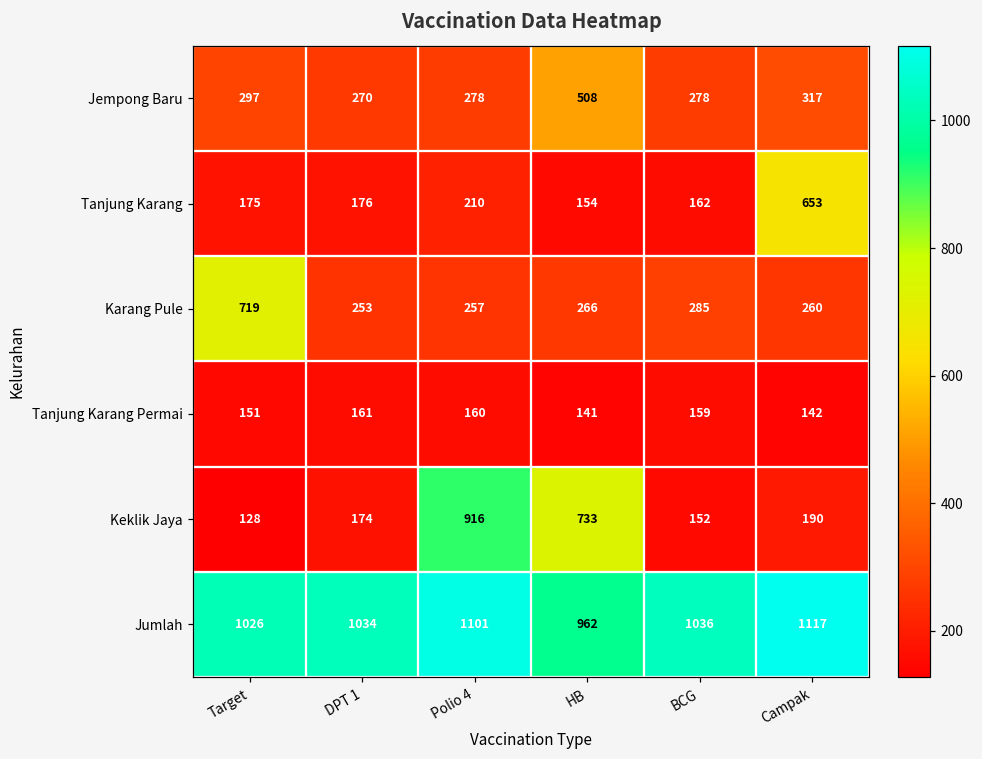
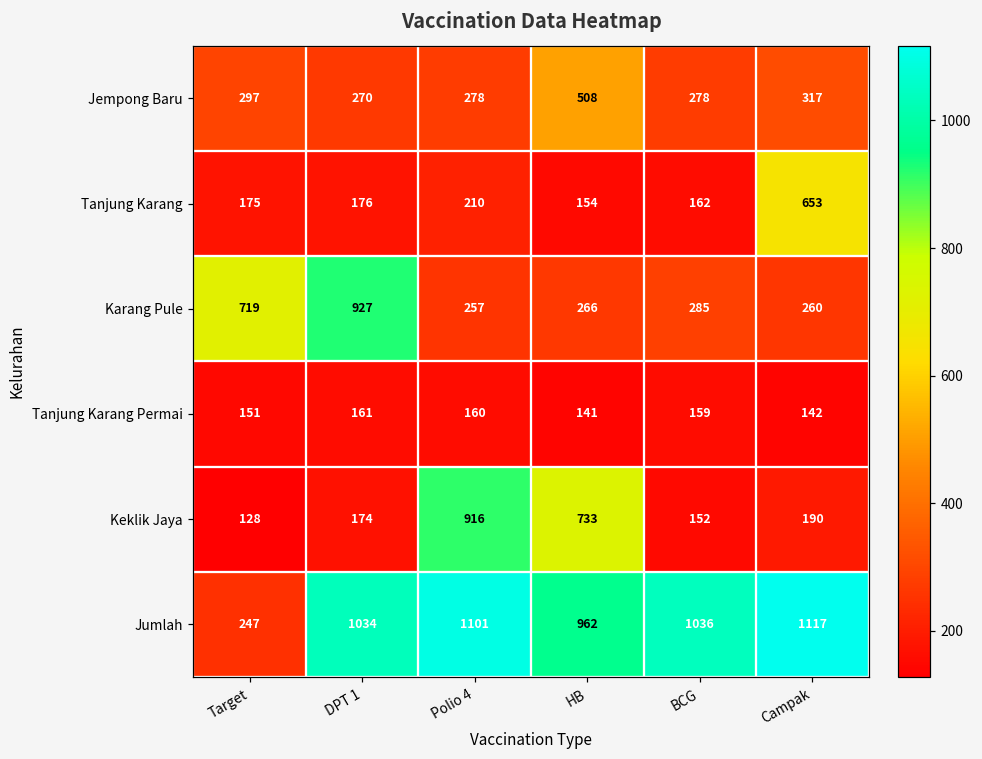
Karang Pule, DPT 1: 253 -> 927
Jumlah, Target: 1026 -> 247
